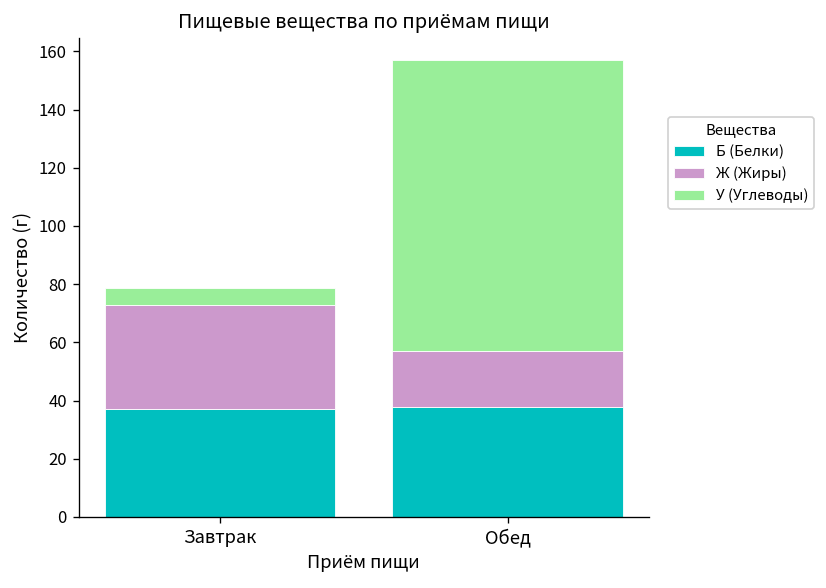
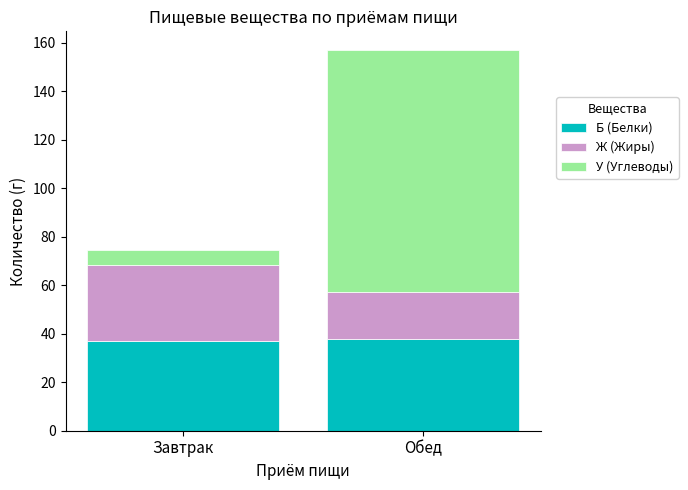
Ж (Жиры), Завтрак: 36 -> 31
